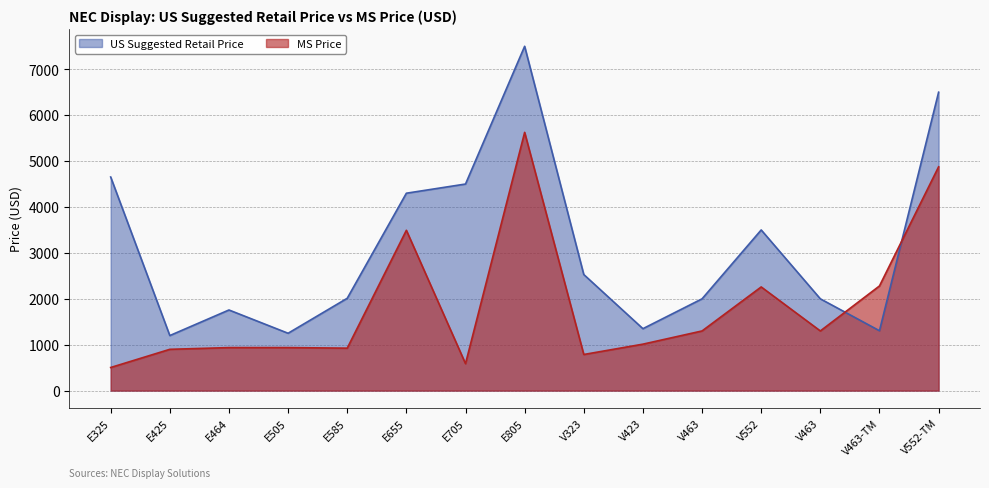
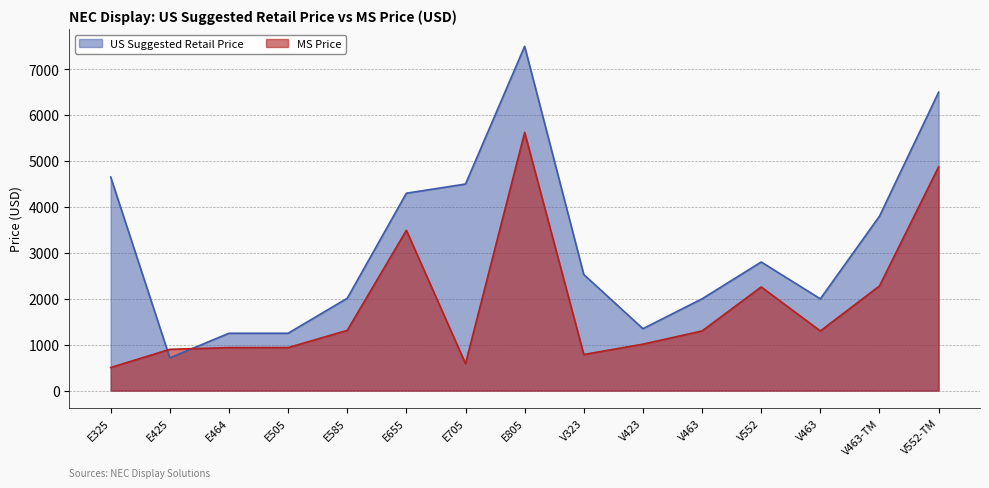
US Suggested Retail Price, E425: 1200 -> 700
US Suggested Retail Price, E464: 1800 -> 1200
MS Price, E585: 900 -> 1300
US Suggested Retail Price, V552: 3500 -> 2800
US Suggested Retail Price, V463-TM: 1300 -> 3800
